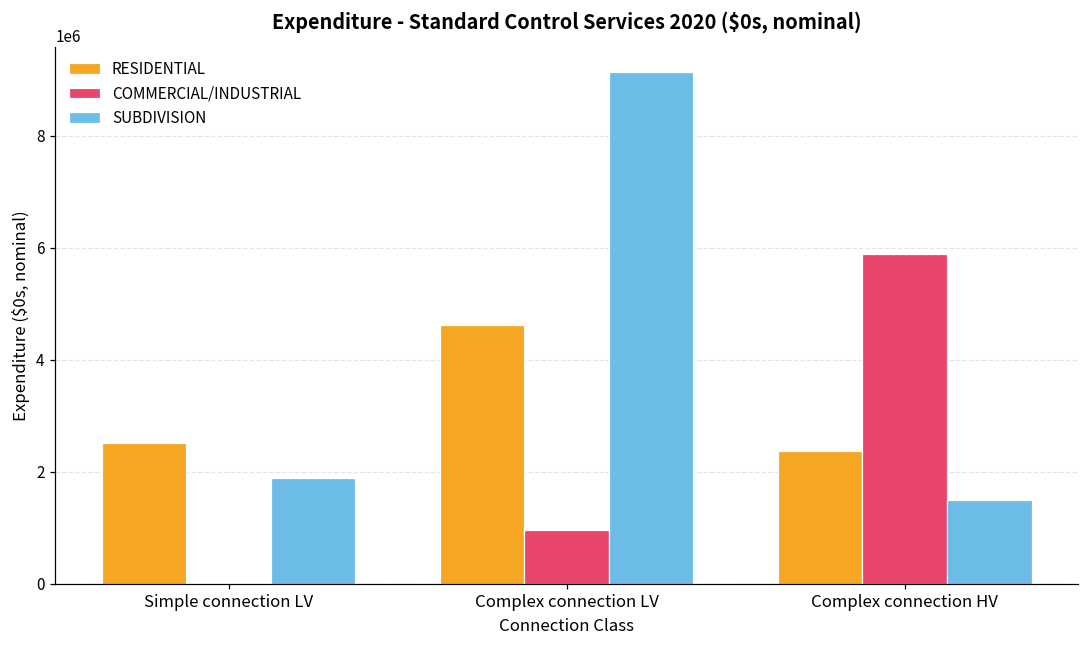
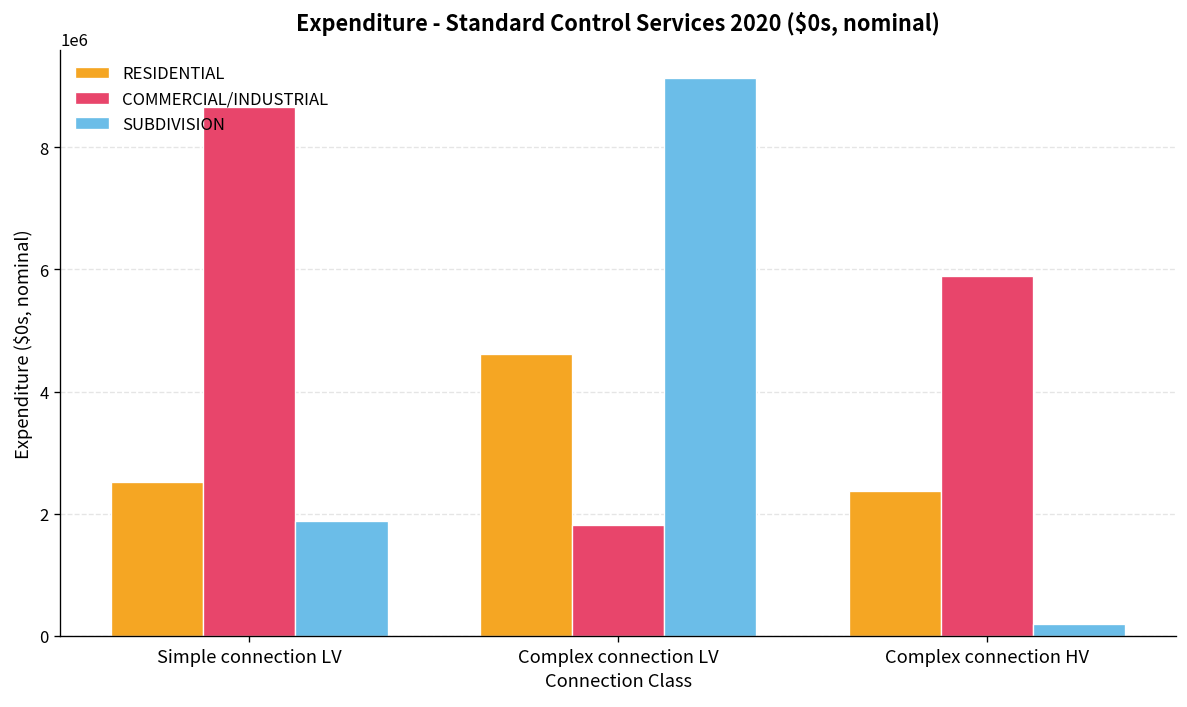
COMMERCIAL/INDUSTRIAL, Simple connection LV: 0 -> 8700000
COMMERCIAL/INDUSTRIAL, Complex connection LV: 1000000 -> 1800000
SUBDIVISION, Complex connection HV: 1500000 -> 200000
